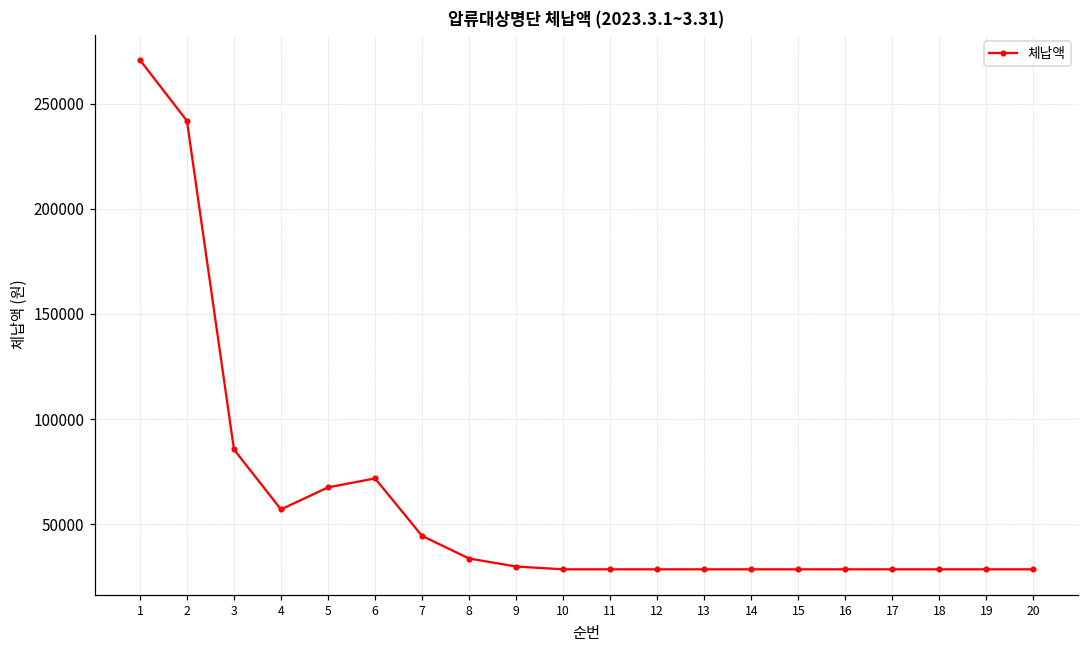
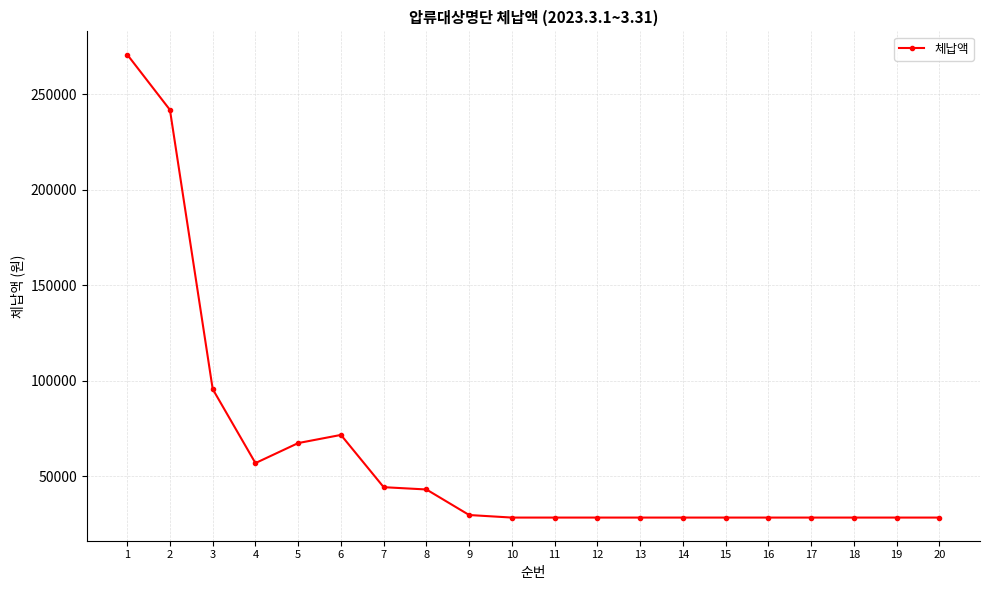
3: 86000 -> 96000
8: 34000 -> 43000
